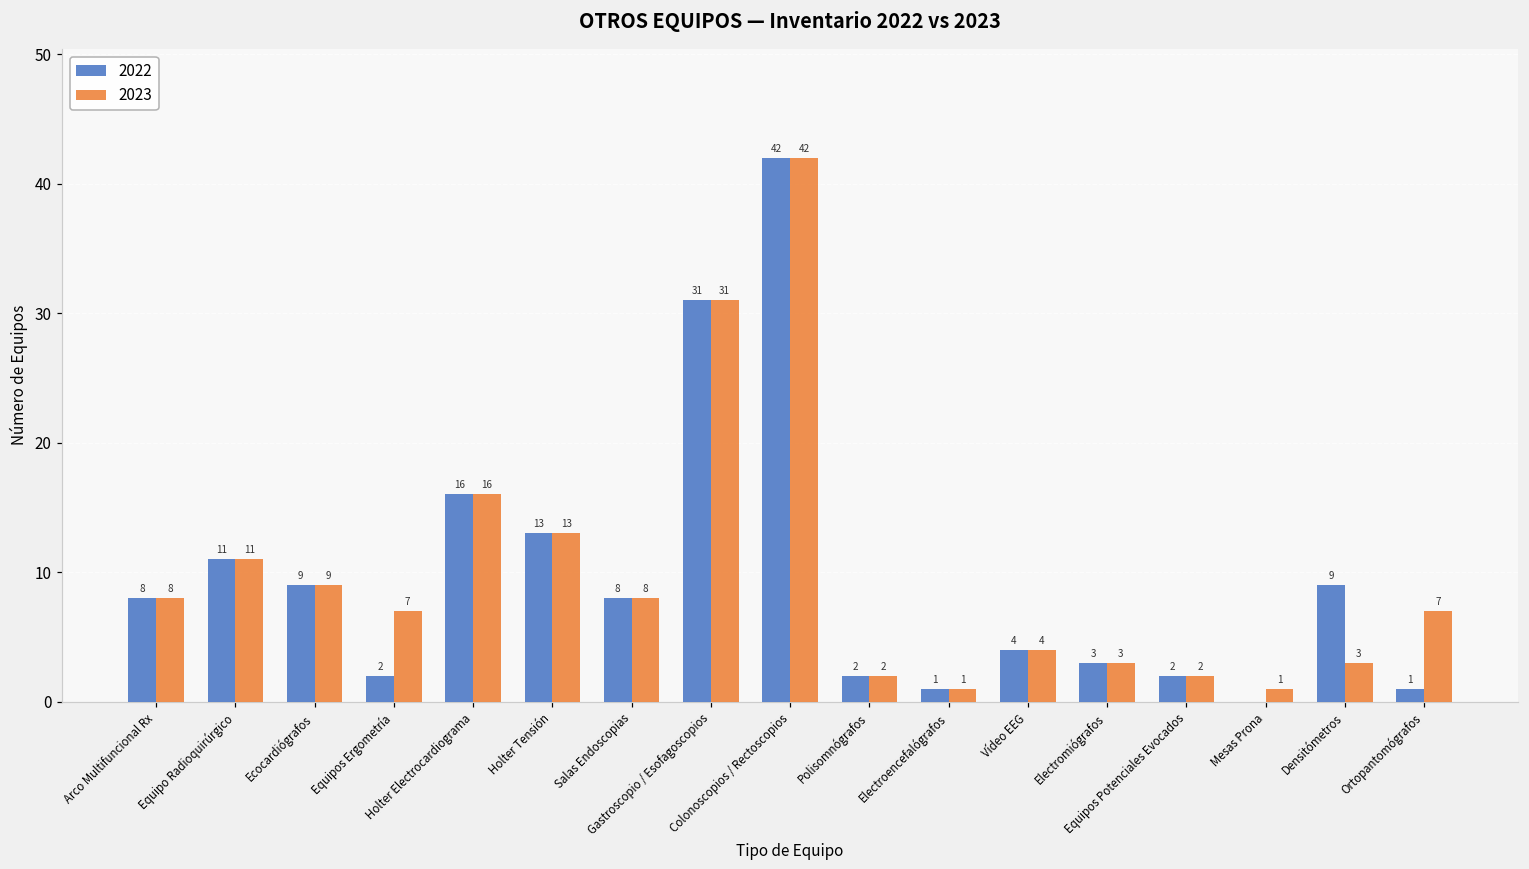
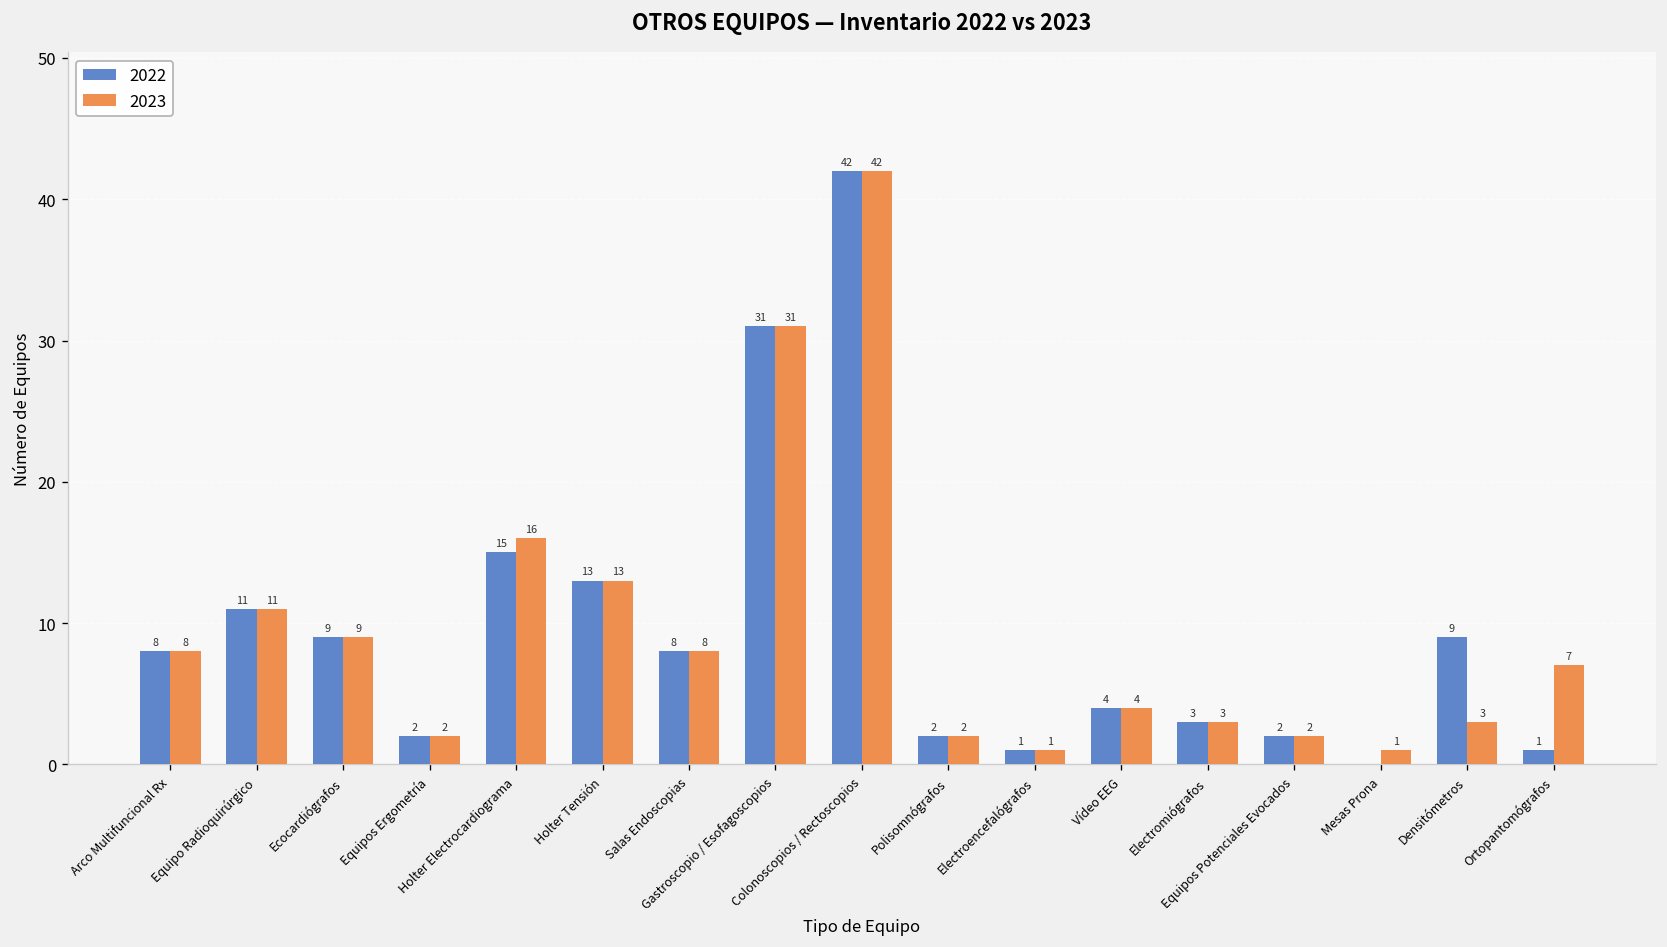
2023, Equipos Ergometría: 7 -> 2
2022, Holter Electrocardiograma: 16 -> 15
